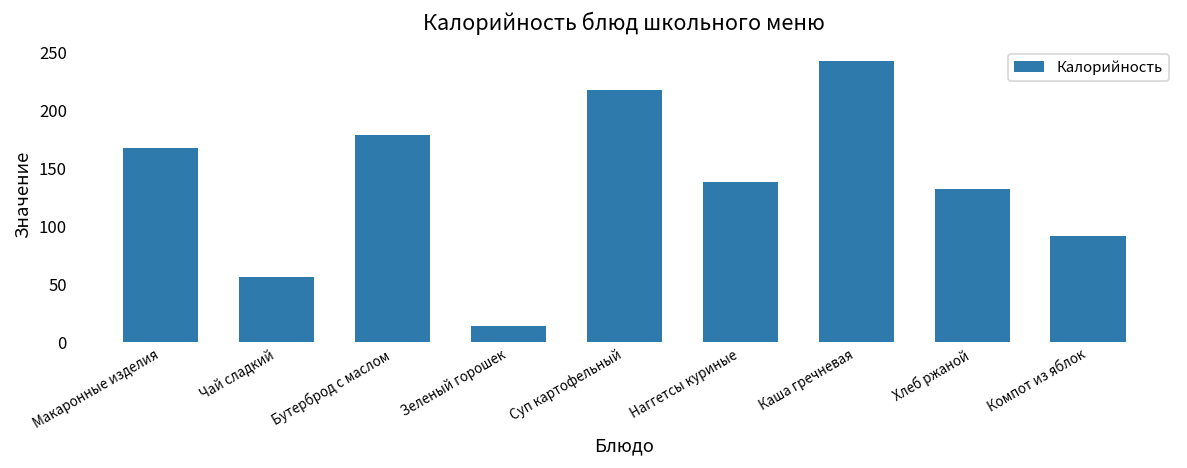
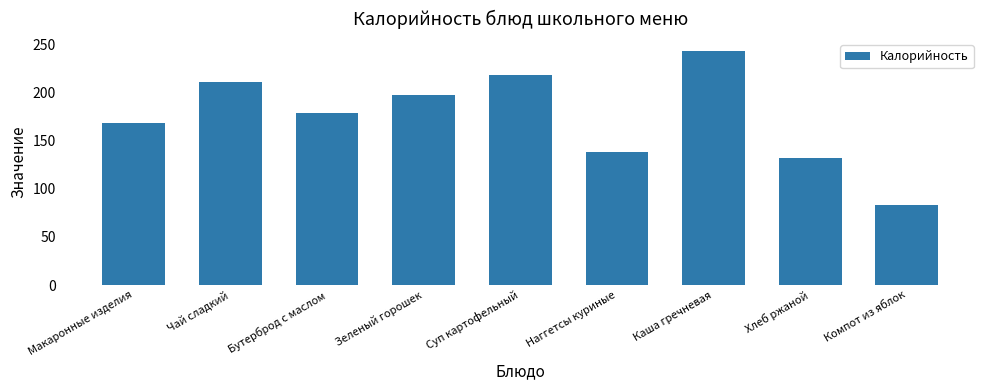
Чай сладкий: 60 -> 210
Зеленый горошек: 10 -> 200
Компот из яблок: 90 -> 80
